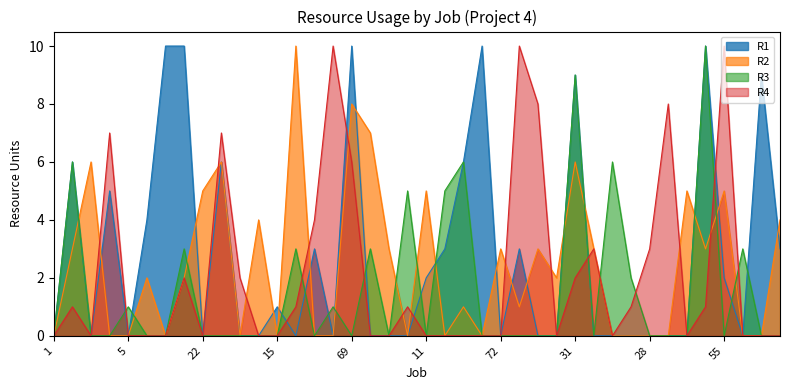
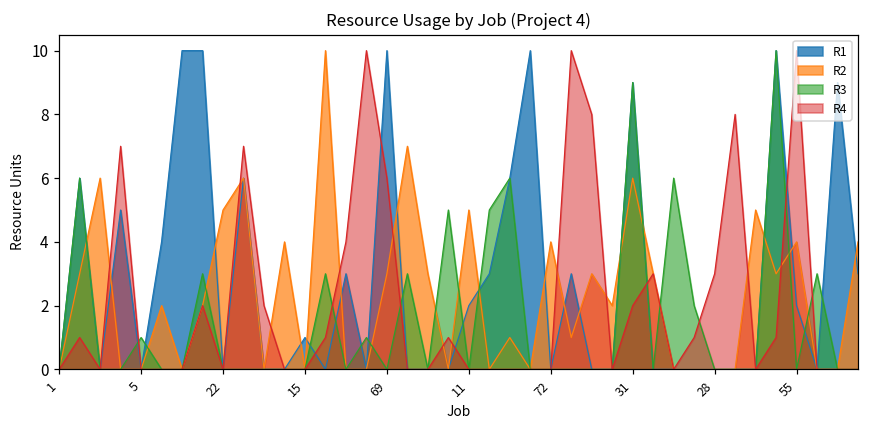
R2, 69: 8 -> 3
R2, 72: 3 -> 4
R2, 55: 5 -> 4
